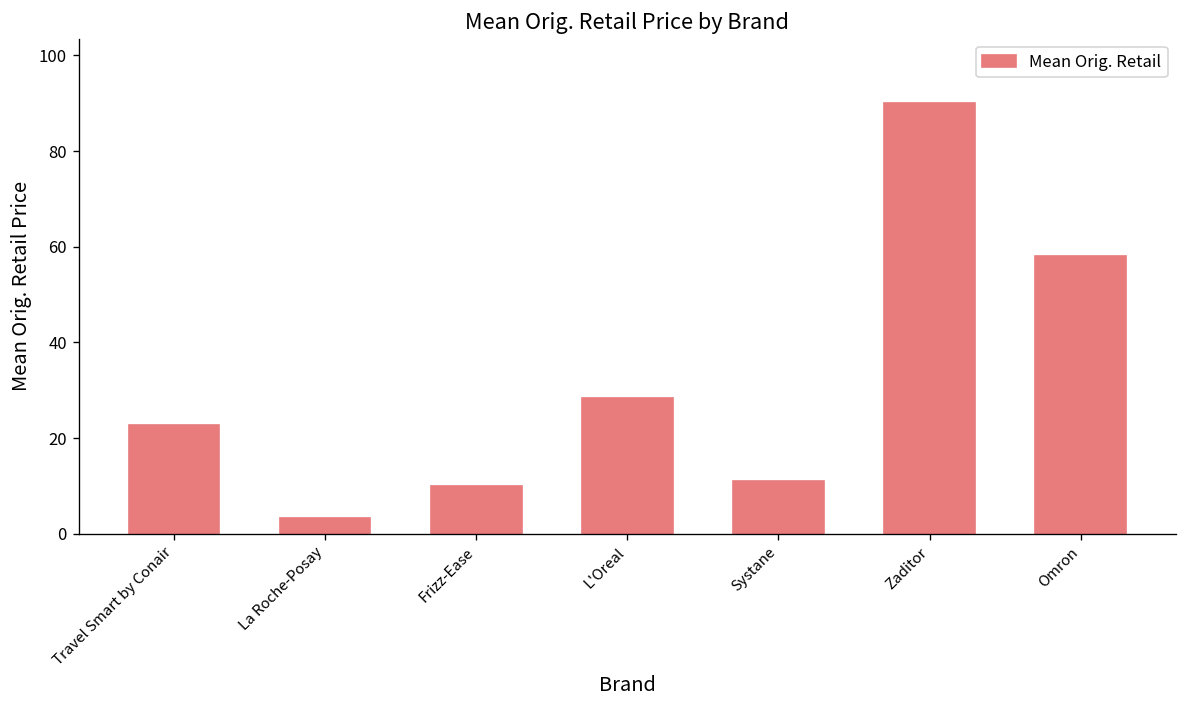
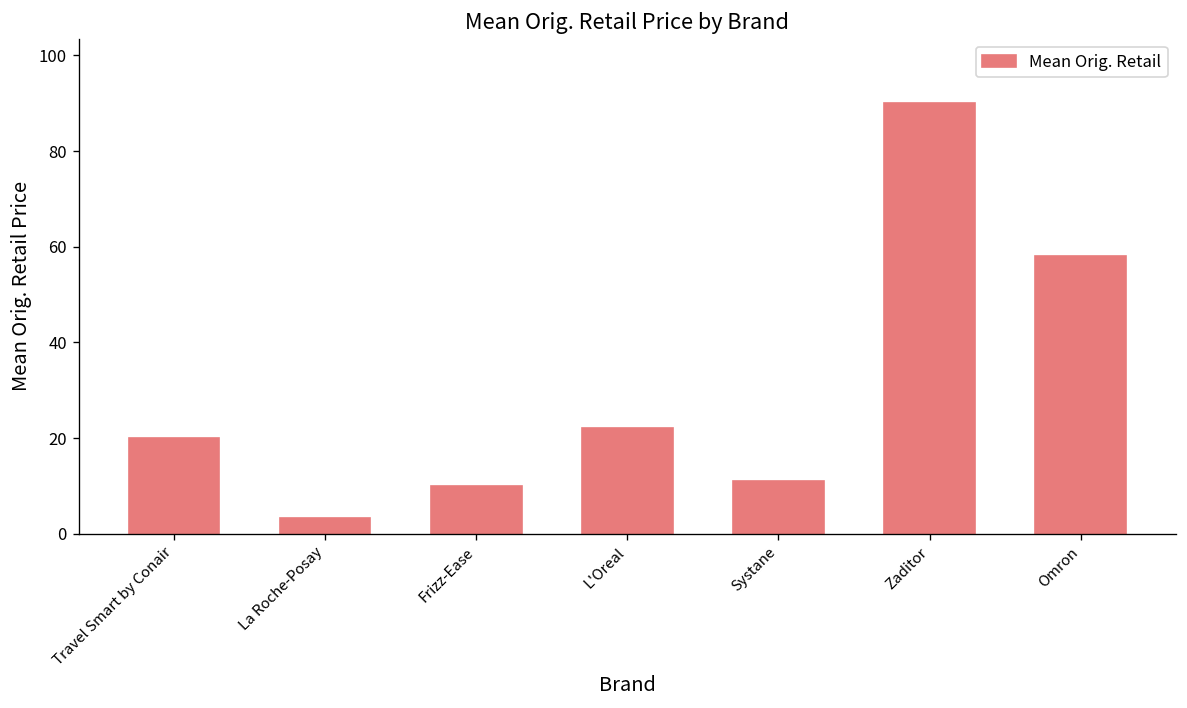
Travel Smart by Conair: 23 -> 20
L'Oreal: 28 -> 22
